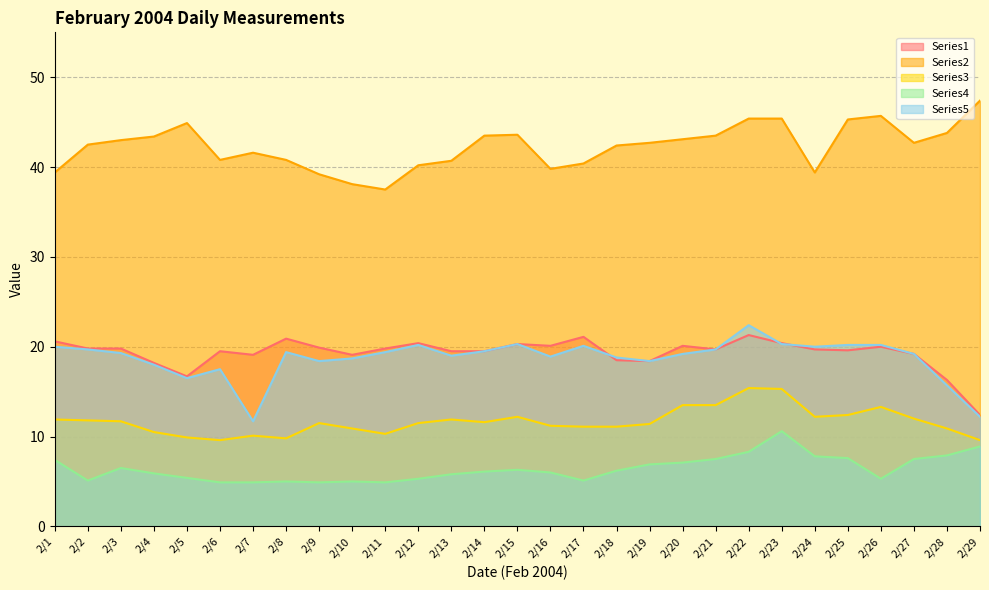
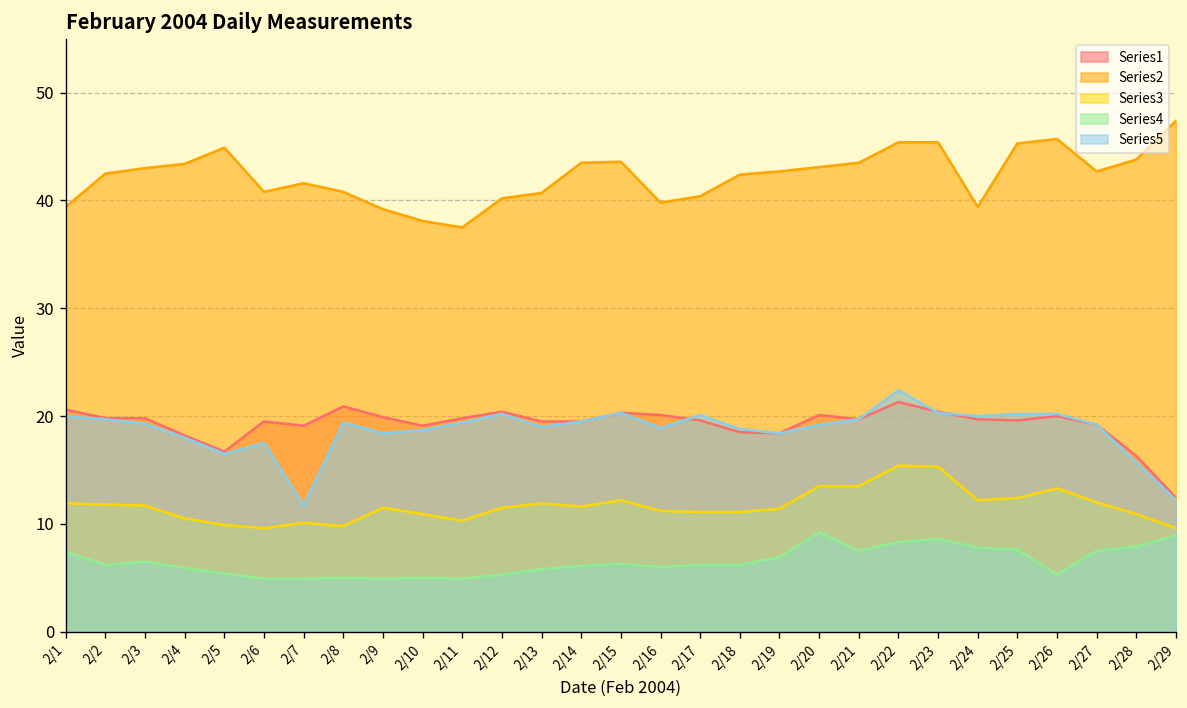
Series4, 2/2: 5 -> 6
Series1, 2/17: 21 -> 20
Series4, 2/17: 5 -> 6
Series4, 2/20: 7 -> 9
Series4, 2/23: 11 -> 9
